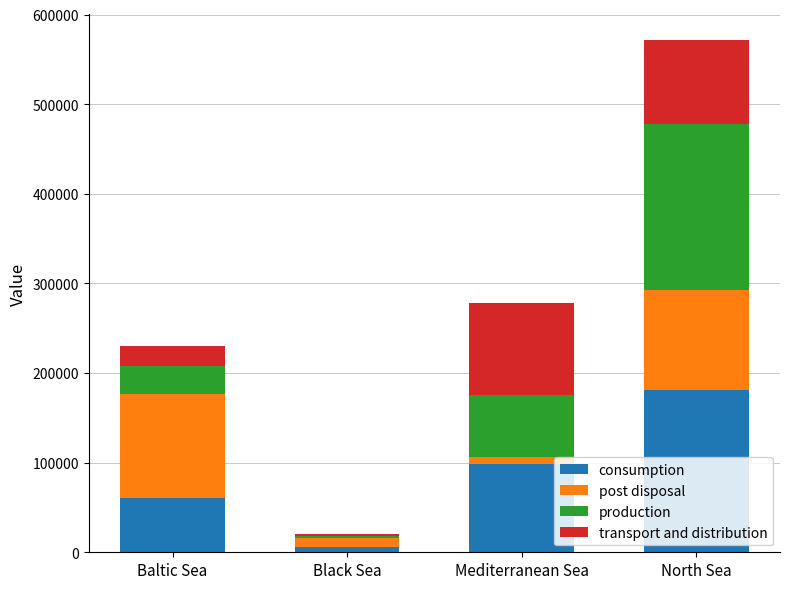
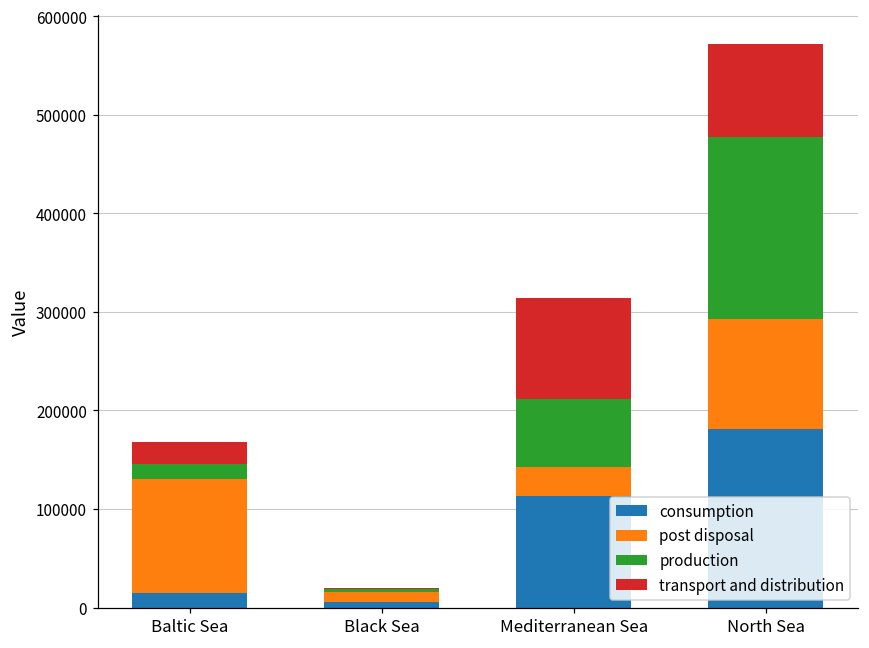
consumption, Baltic Sea: 60000 -> 10000
production, Baltic Sea: 30000 -> 20000
consumption, Mediterranean Sea: 100000 -> 110000
post disposal, Mediterranean Sea: 10000 -> 30000
